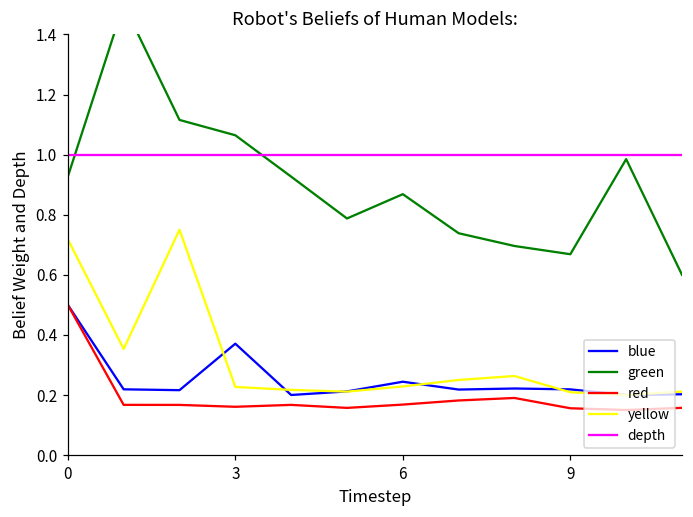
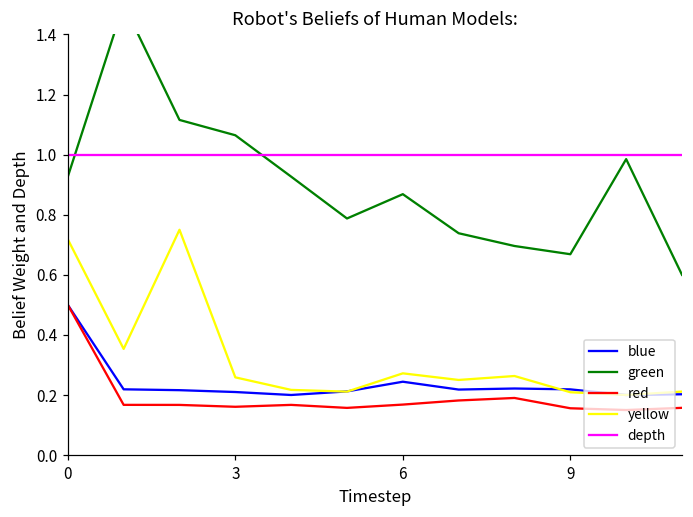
blue, 3: 0.37 -> 0.21
yellow, 3: 0.23 -> 0.26
yellow, 6: 0.23 -> 0.27
